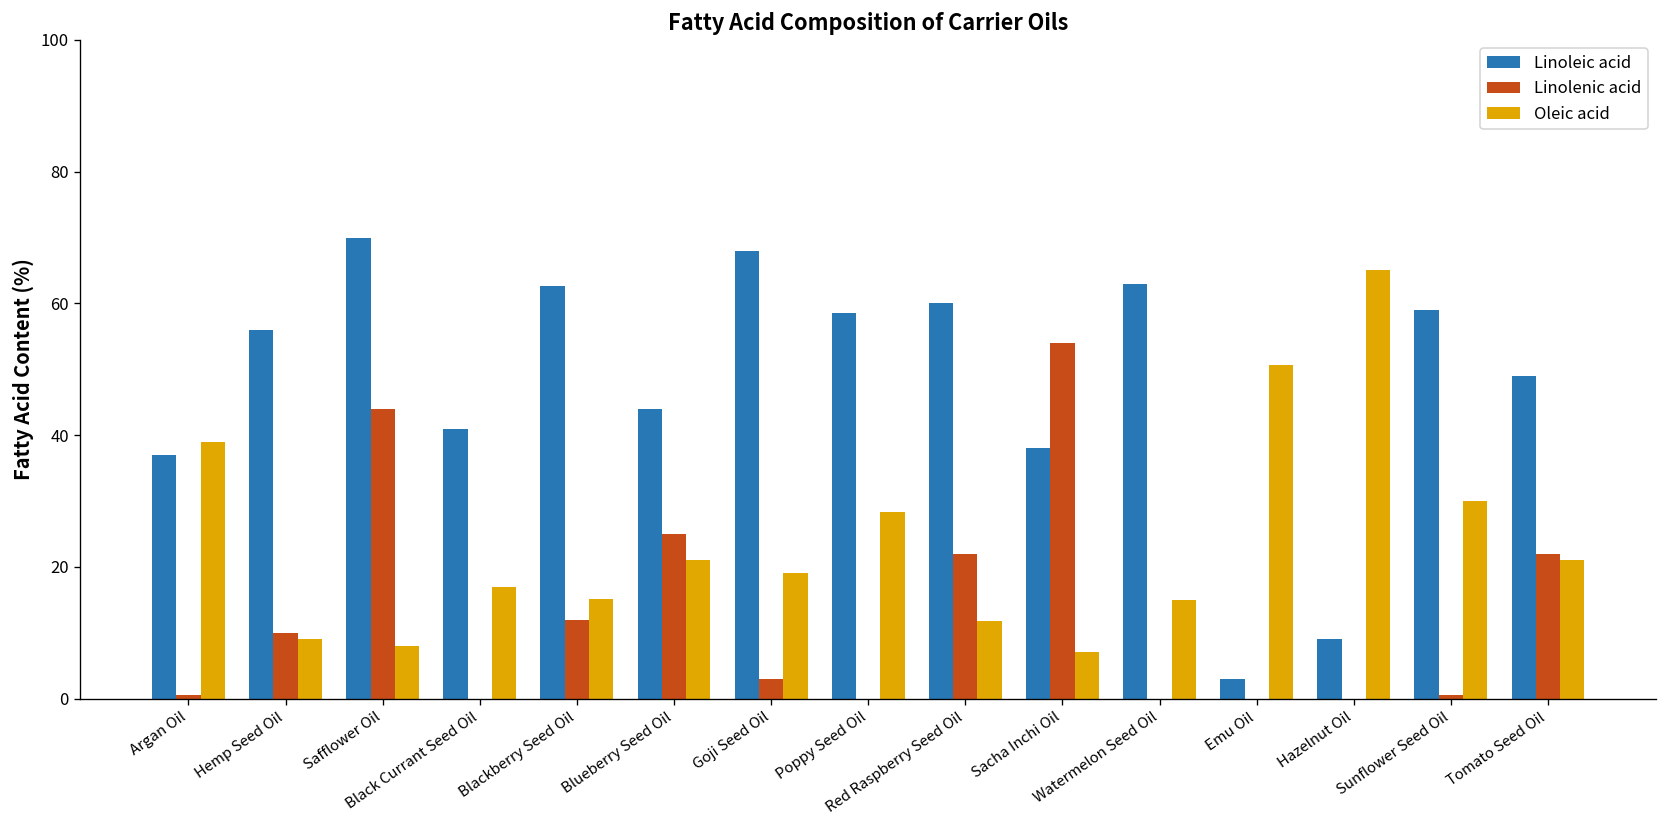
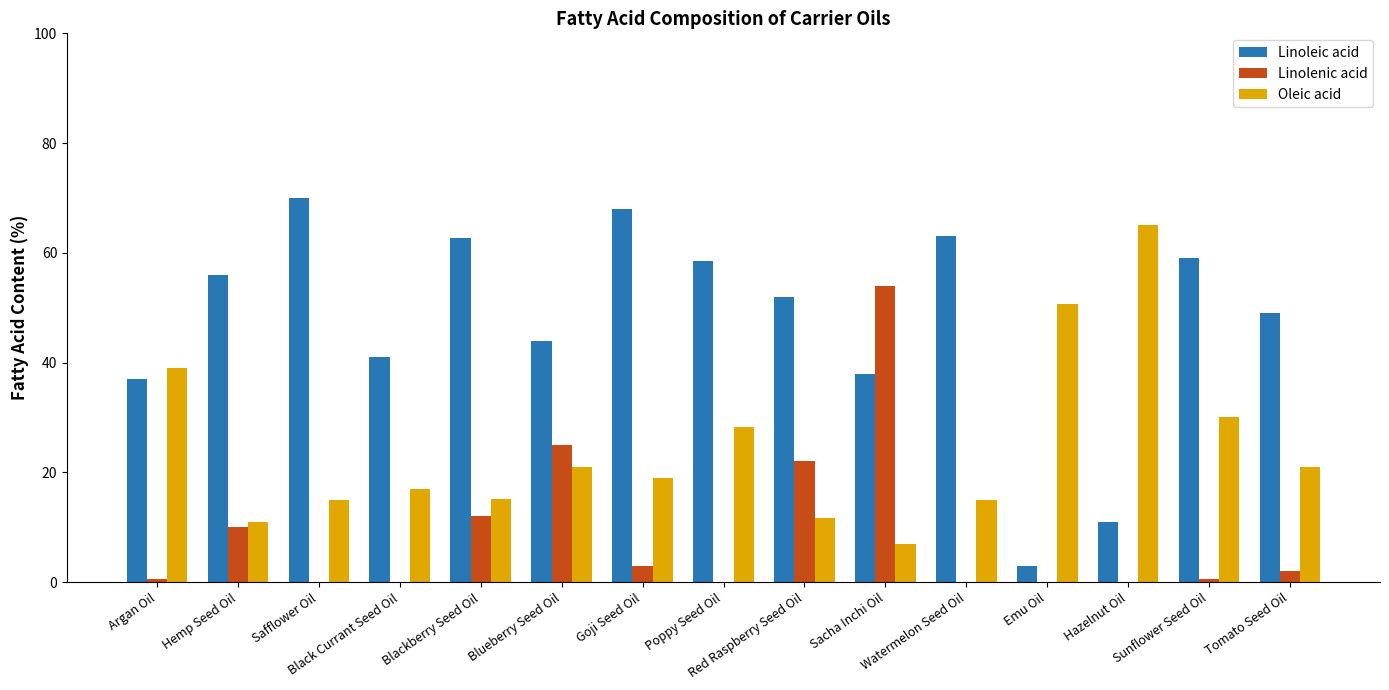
Oleic acid, Hemp Seed Oil: 9 -> 11
Linolenic acid, Safflower Oil: 44 -> 0
Oleic acid, Safflower Oil: 8 -> 15
Linoleic acid, Red Raspberry Seed Oil: 60 -> 52
Linoleic acid, Hazelnut Oil: 9 -> 11
Linolenic acid, Tomato Seed Oil: 22 -> 2
